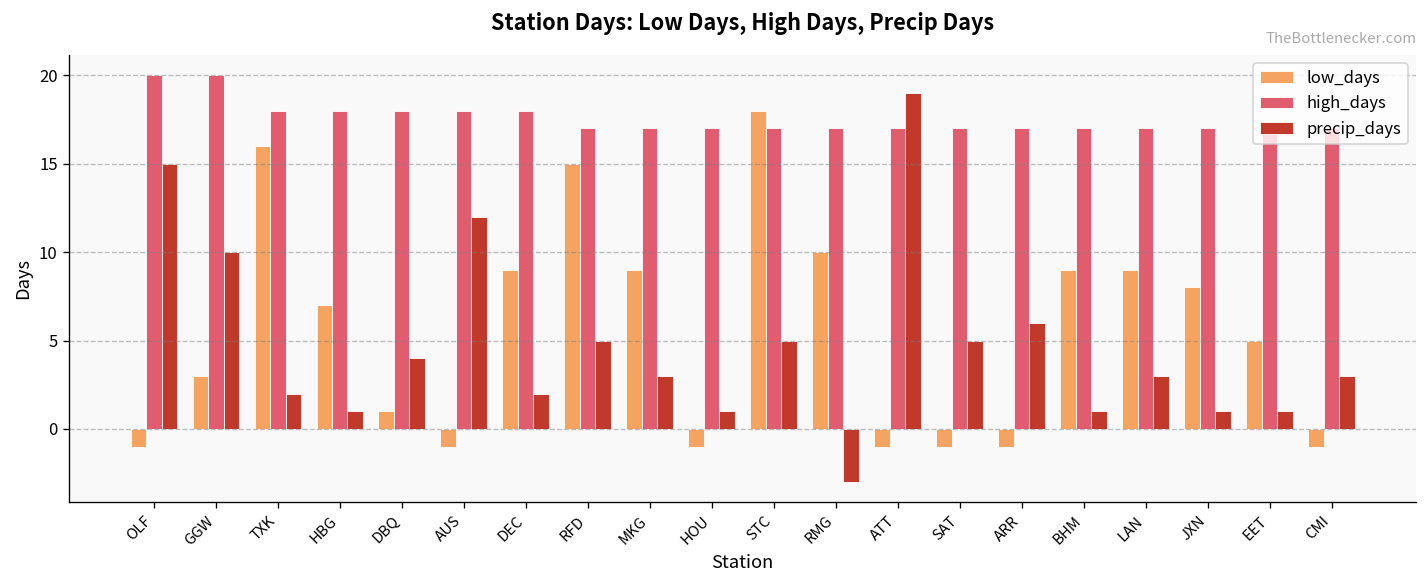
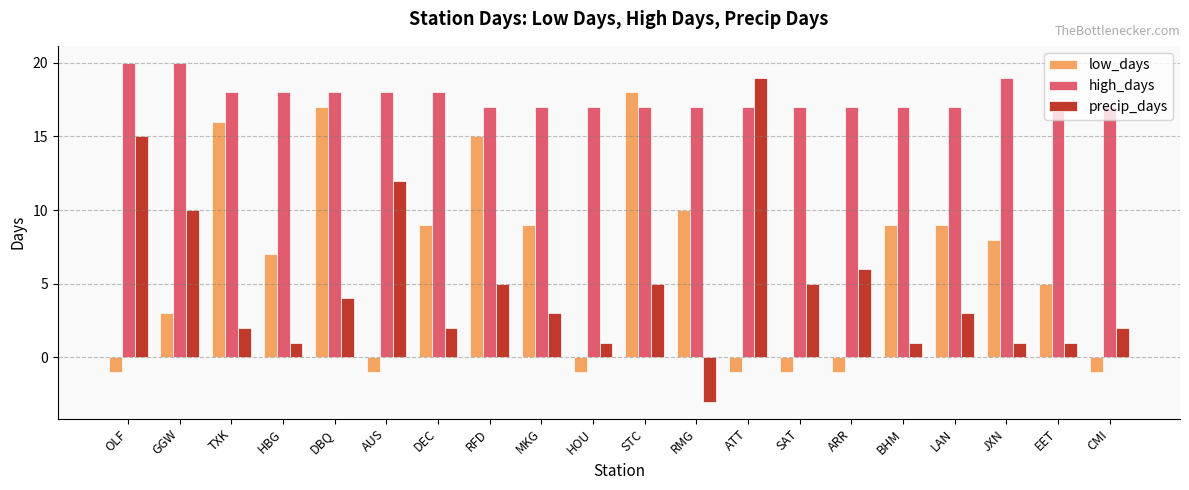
low_days, DBQ: 1 -> 17
high_days, JXN: 17 -> 19
precip_days, CMI: 3 -> 2
